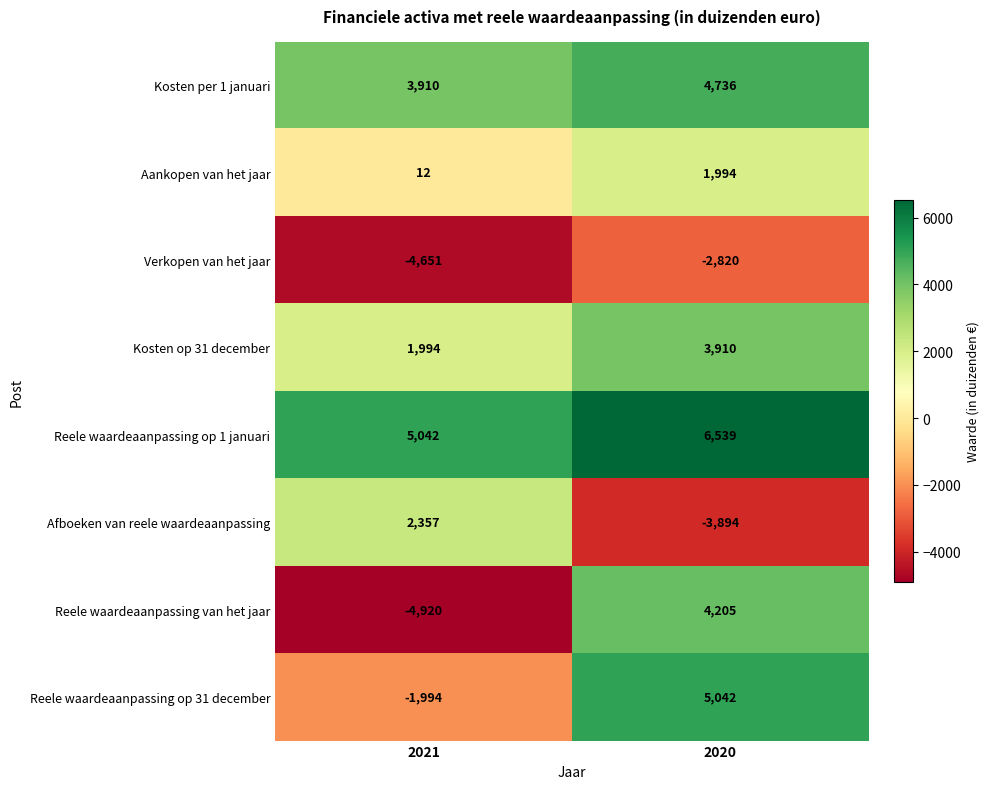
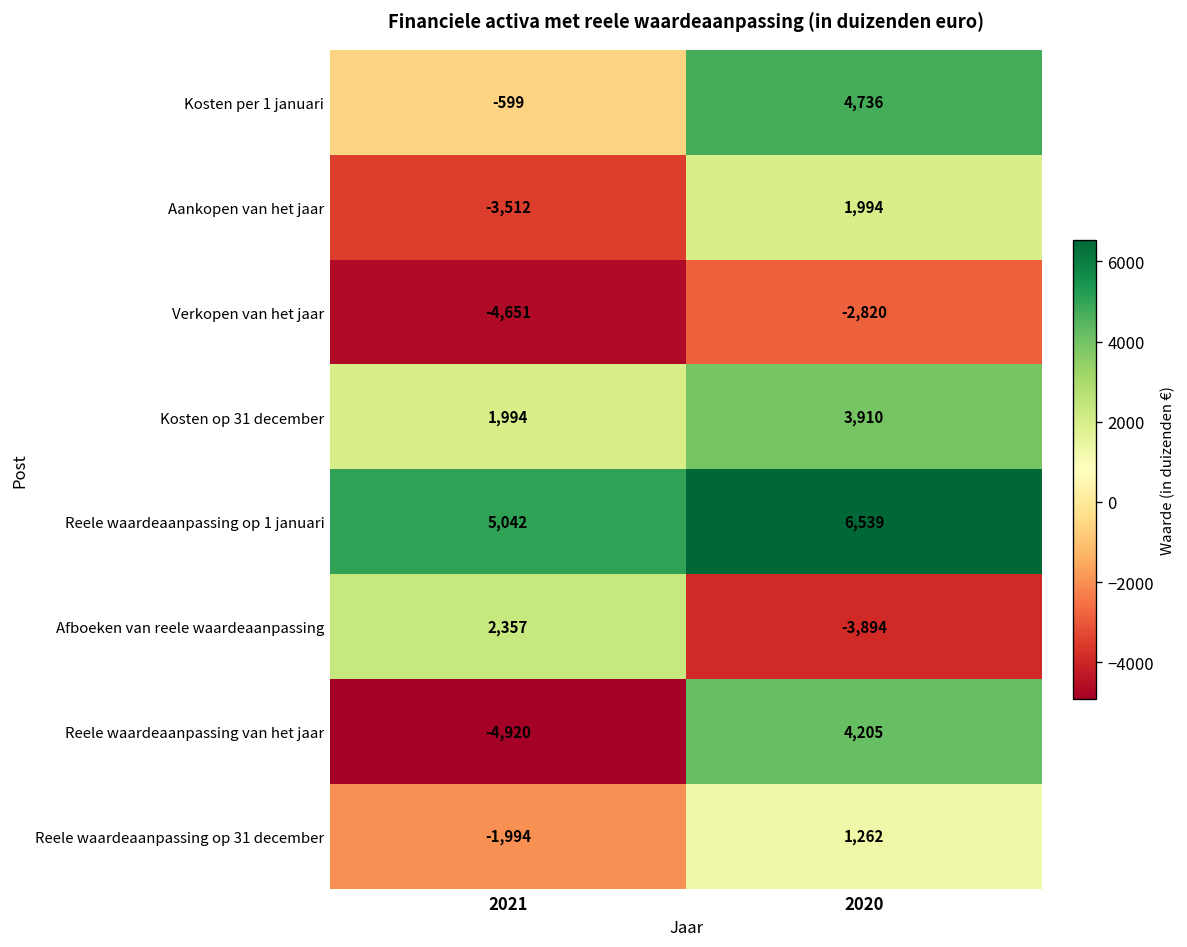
Kosten per 1 januari, 2021: 3,910 -> -599
Aankopen van het jaar, 2021: 12 -> -3,512
Reele waardeaanpassing op 31 december, 2020: 5,042 -> 1,262
